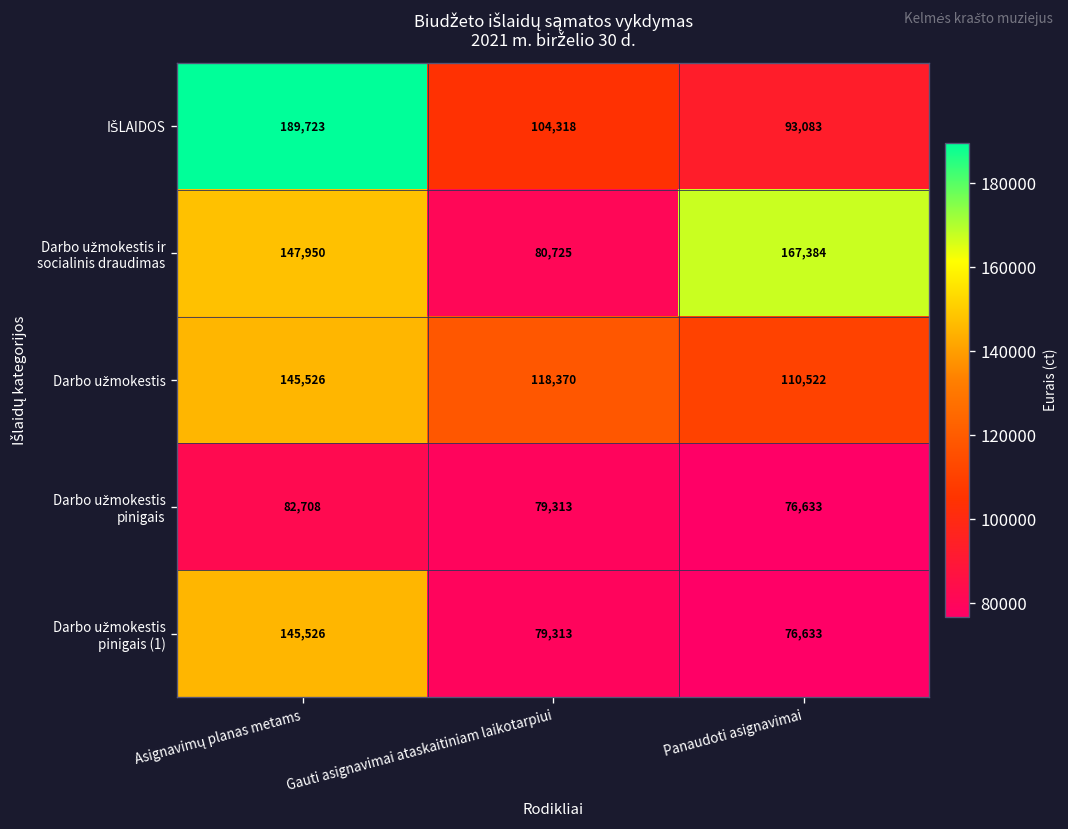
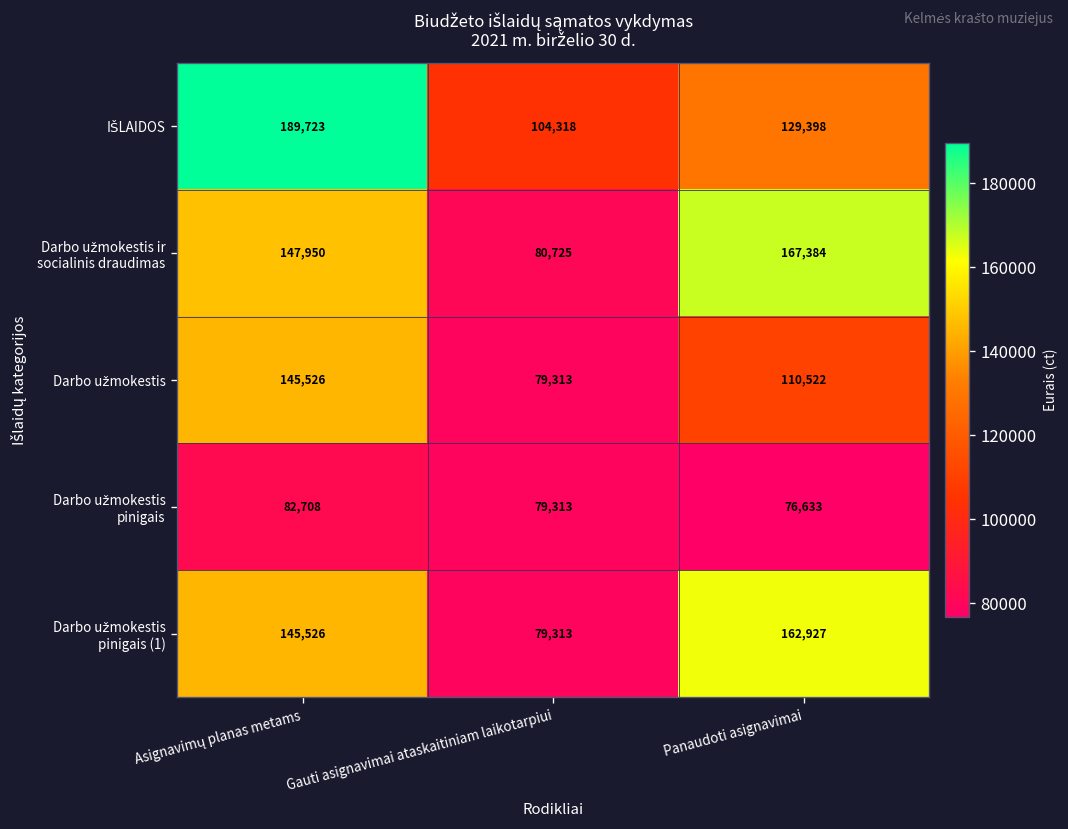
IŠLAIDOS, Panaudoti asignavimai: 93,083 -> 129,398
Darbo užmokestis, Gauti asignavimai ataskaitiniam laikotarpiui: 118,370 -> 79,313
Darbo užmokestis pinigais (1), Panaudoti asignavimai: 76,633 -> 162,927
